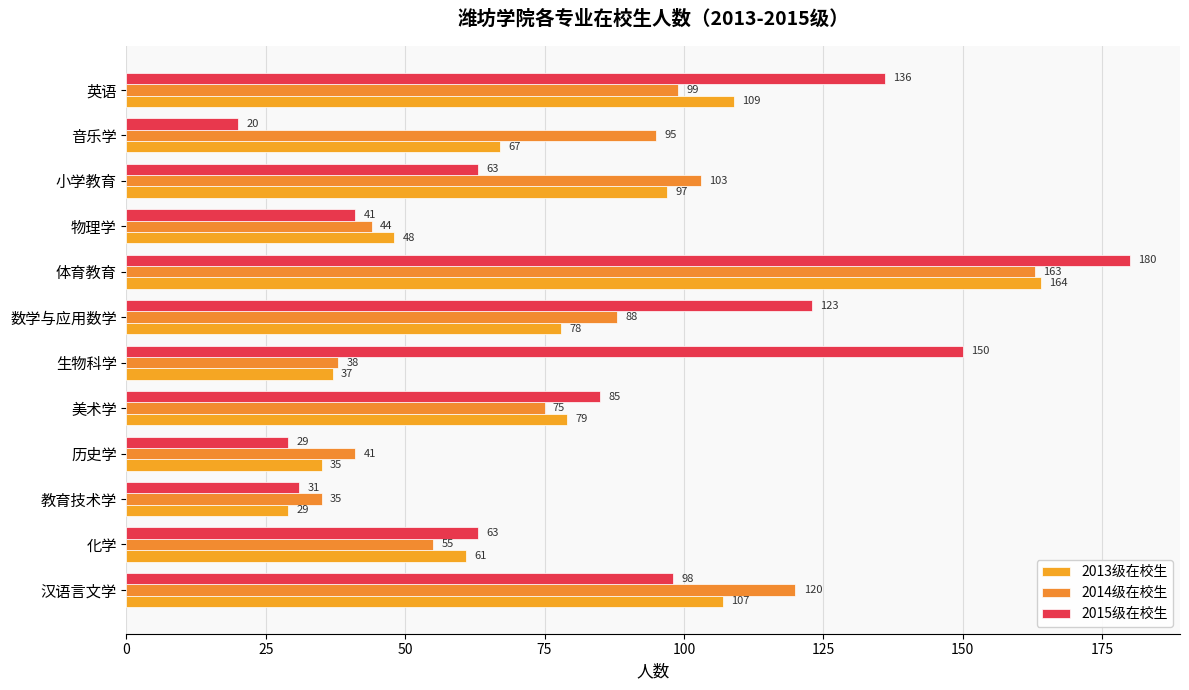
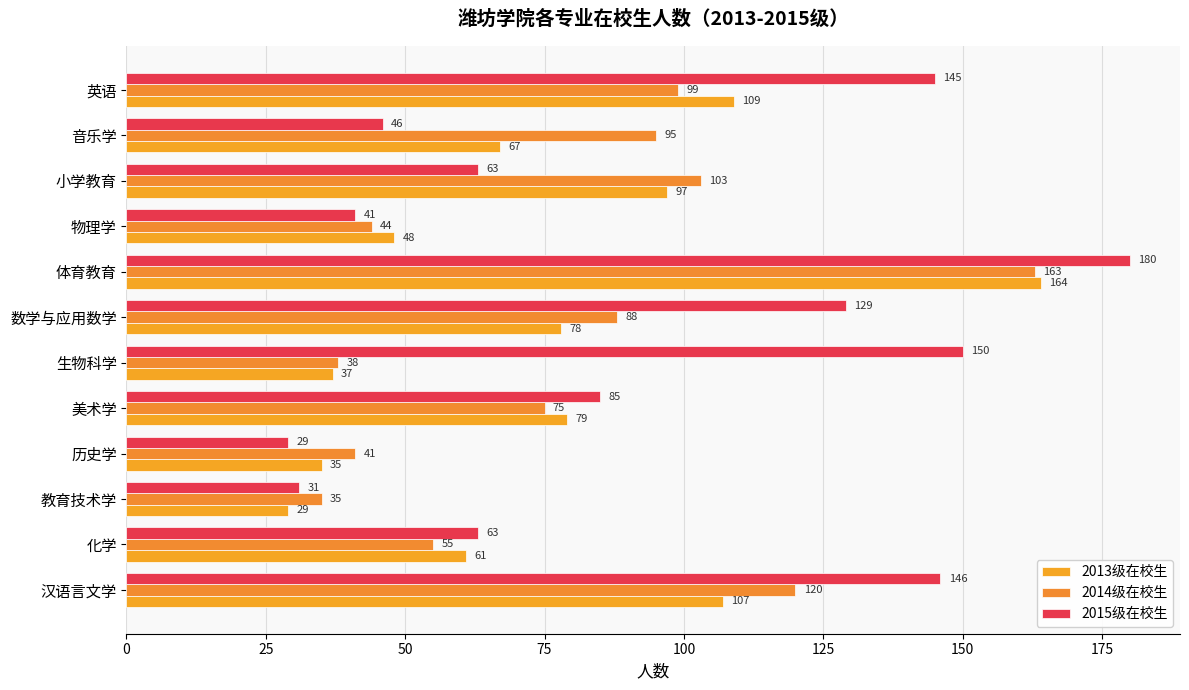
2015级在校生, 英语: 136 -> 145
2015级在校生, 音乐学: 20 -> 46
2015级在校生, 数学与应用数学: 123 -> 129
2015级在校生, 汉语言文学: 98 -> 146
